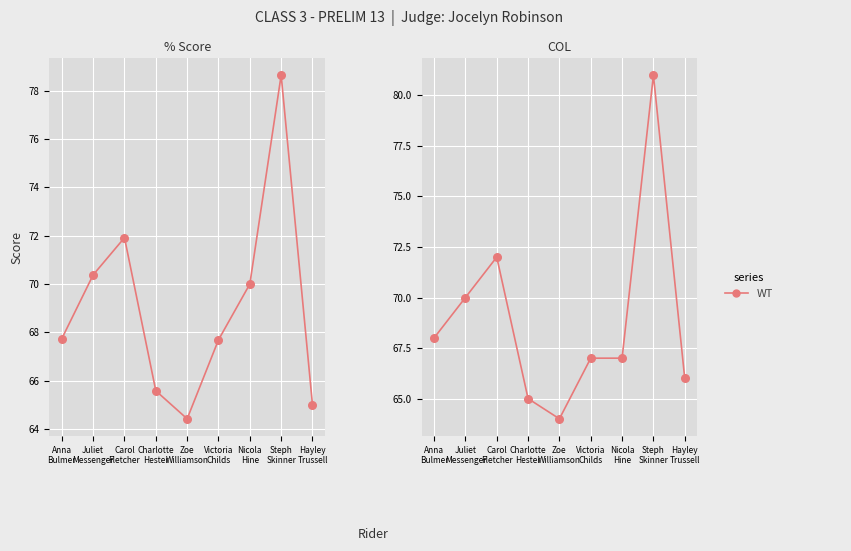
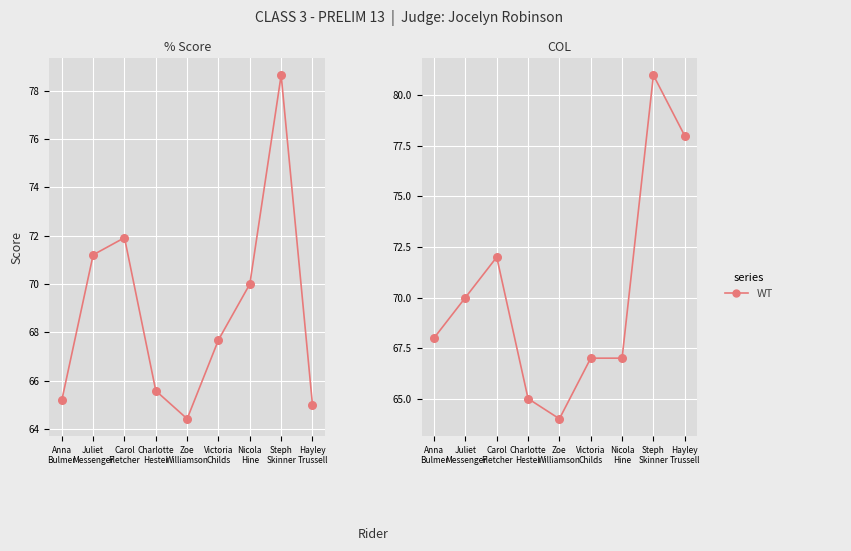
% Score, Anna Bulmer: 67.7 -> 65.2
% Score, Juliet Messenger: 70.4 -> 71.2
COL, Hayley Trussell: 66 -> 78
